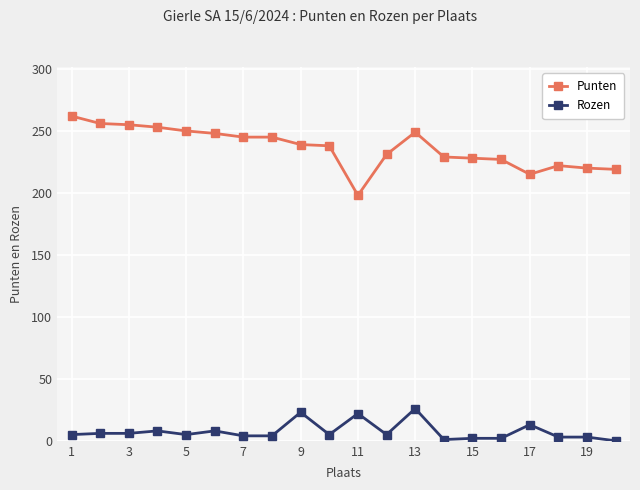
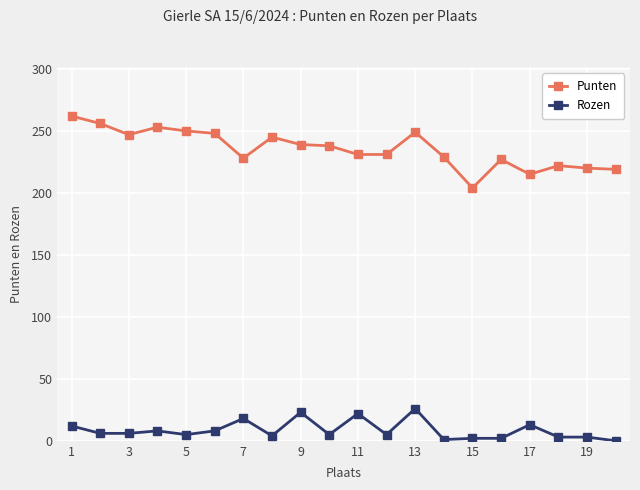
Rozen, 1: 5 -> 12
Punten, 3: 255 -> 247
Punten, 7: 245 -> 228
Rozen, 7: 4 -> 18
Punten, 11: 198 -> 231
Punten, 15: 228 -> 204
